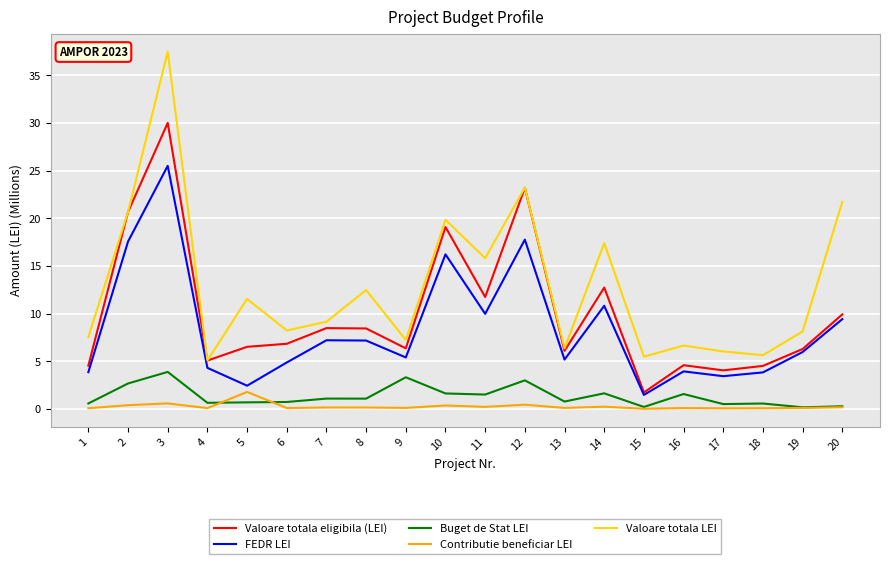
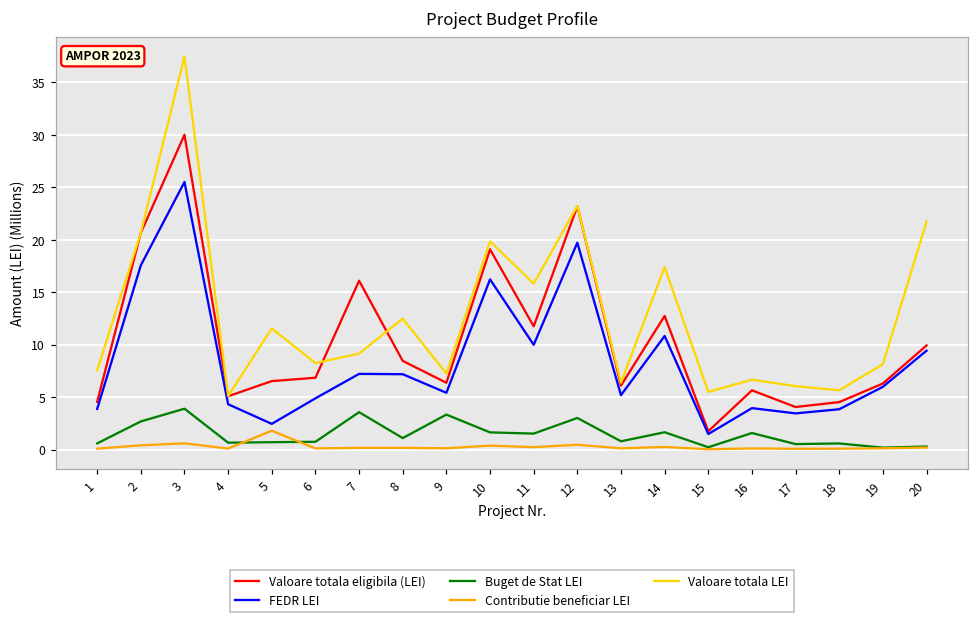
Valoare totala eligibila (LEI), 7: 8 -> 16
Buget de Stat LEI, 7: 1 -> 4
FEDR LEI, 12: 18 -> 20
Valoare totala eligibila (LEI), 16: 5 -> 6
